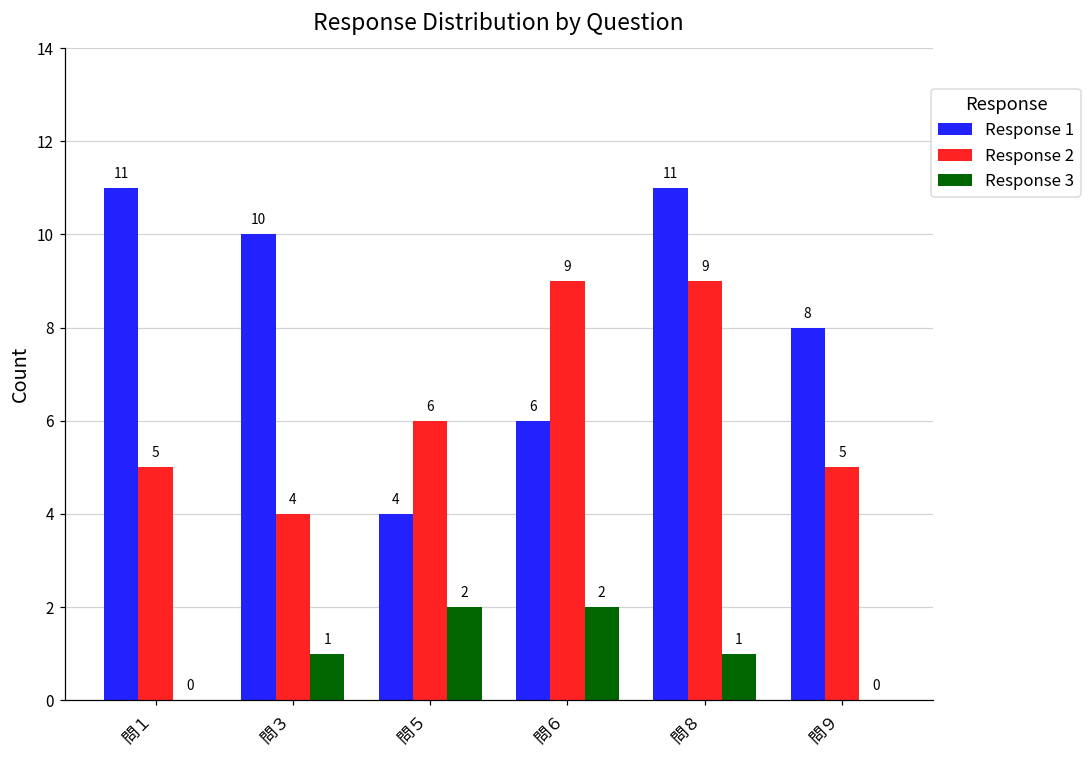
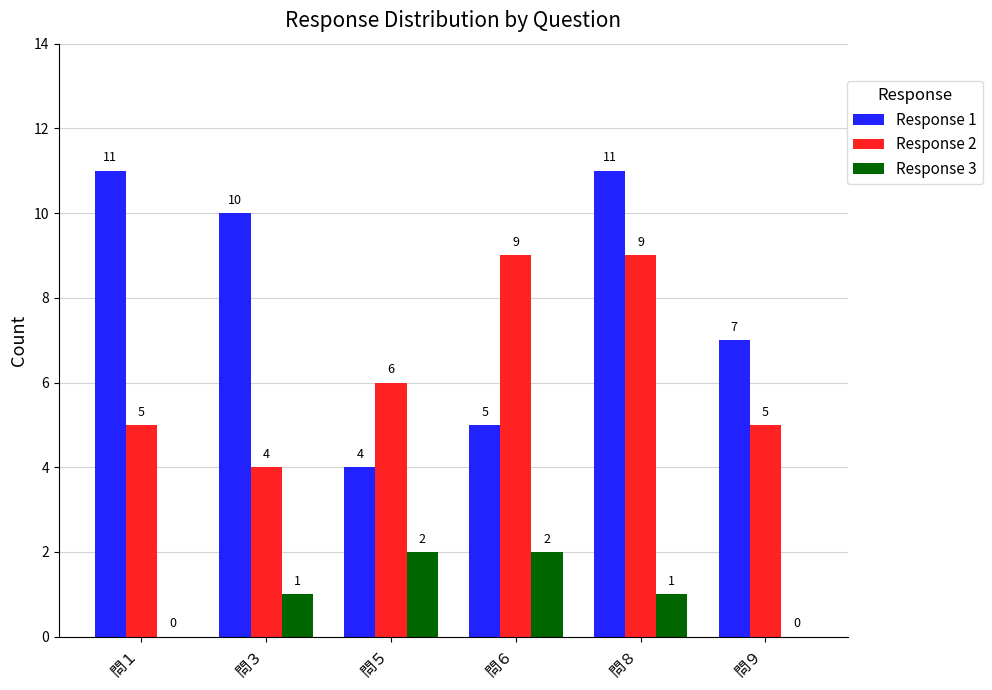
Response 1, 問６: 6 -> 5
Response 1, 問９: 8 -> 7
